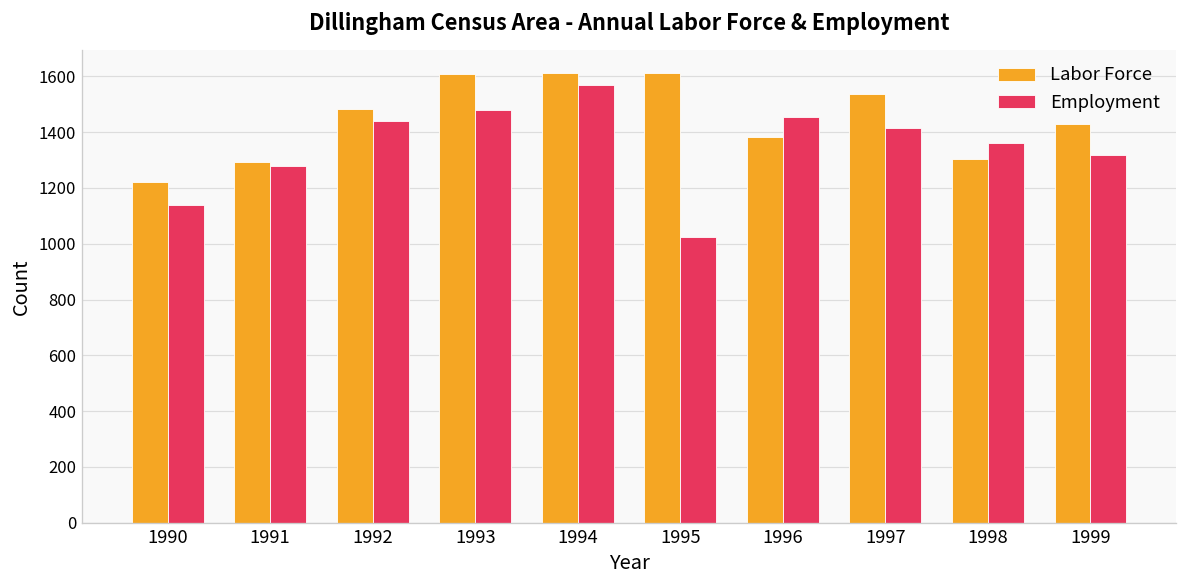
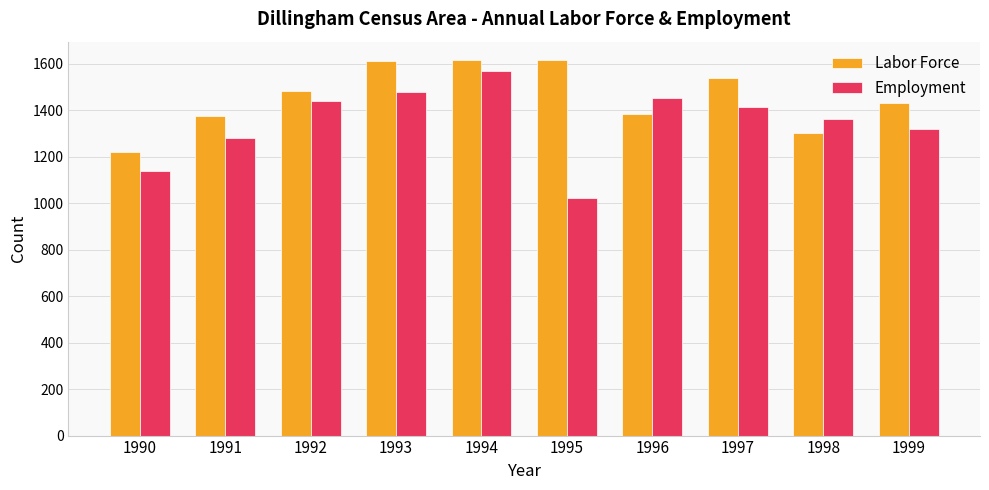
Labor Force, 1991: 1290 -> 1370
